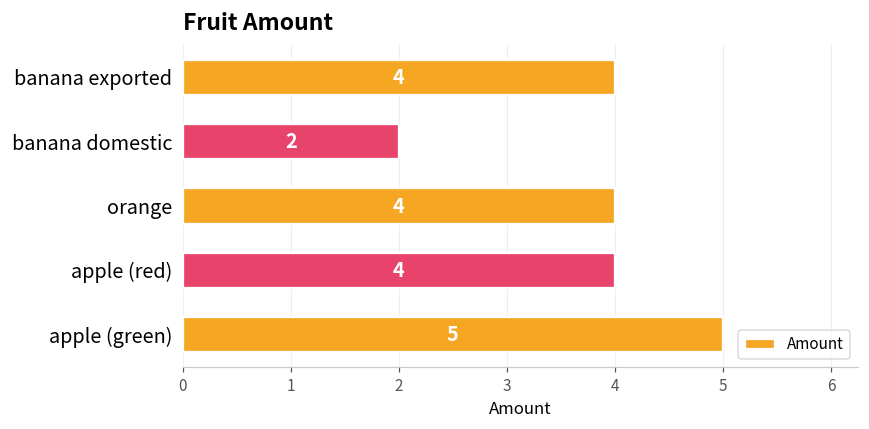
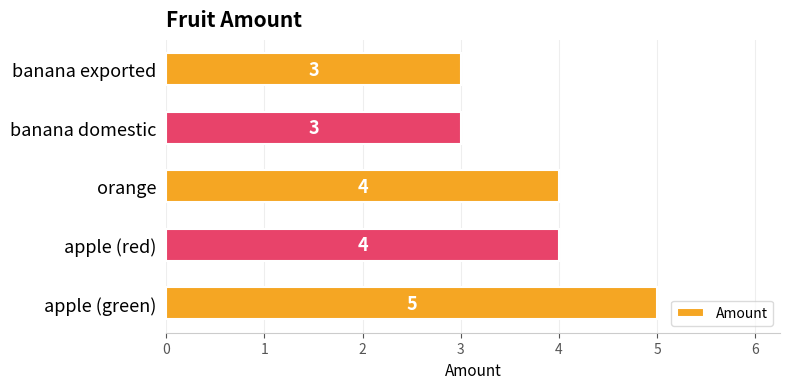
banana exported: 4 -> 3
banana domestic: 2 -> 3
